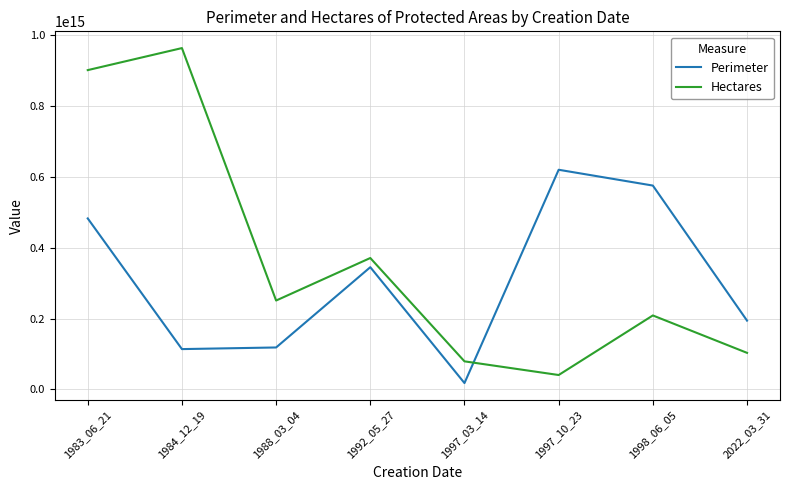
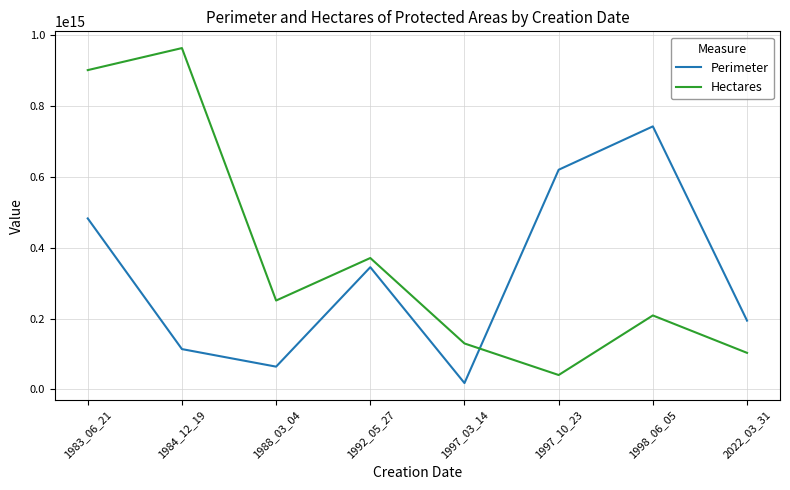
Perimeter, 1988_03_04: 120000000000000 -> 60000000000000
Hectares, 1997_03_14: 80000000000000 -> 130000000000000
Perimeter, 1998_06_05: 580000000000000 -> 740000000000000
